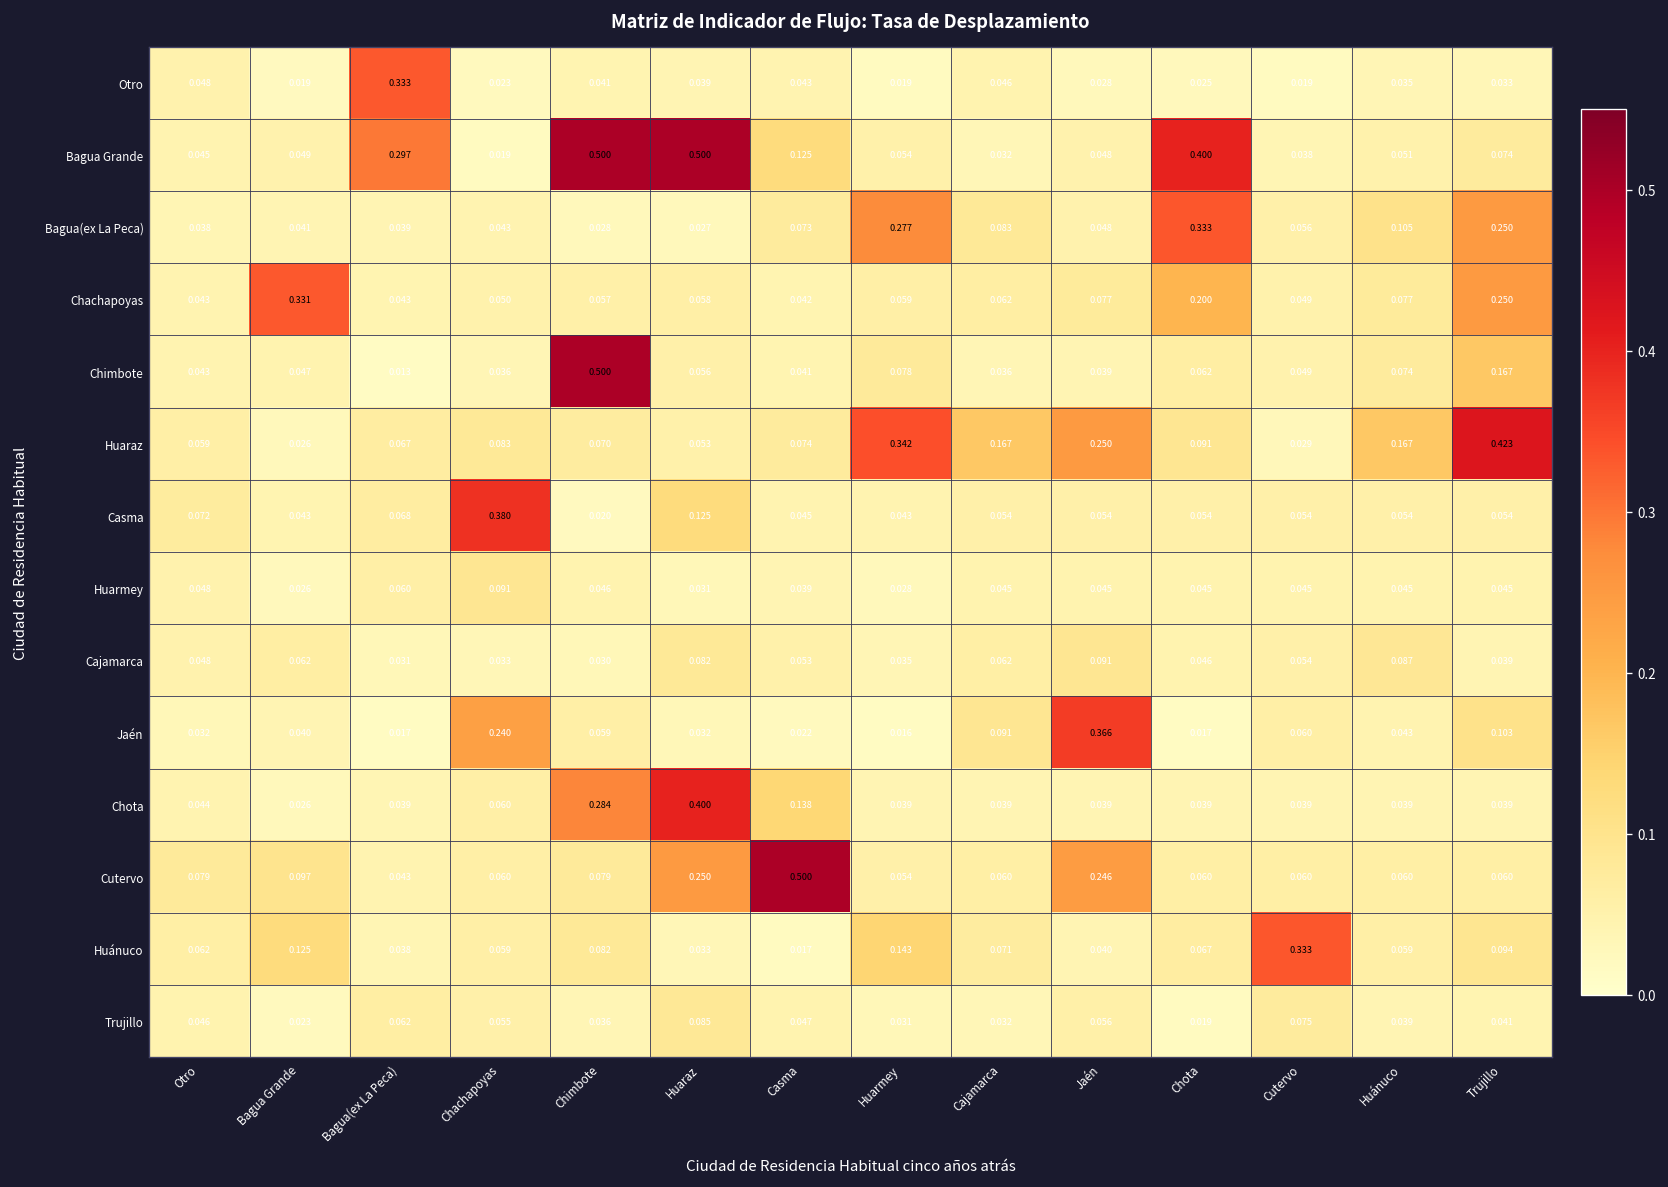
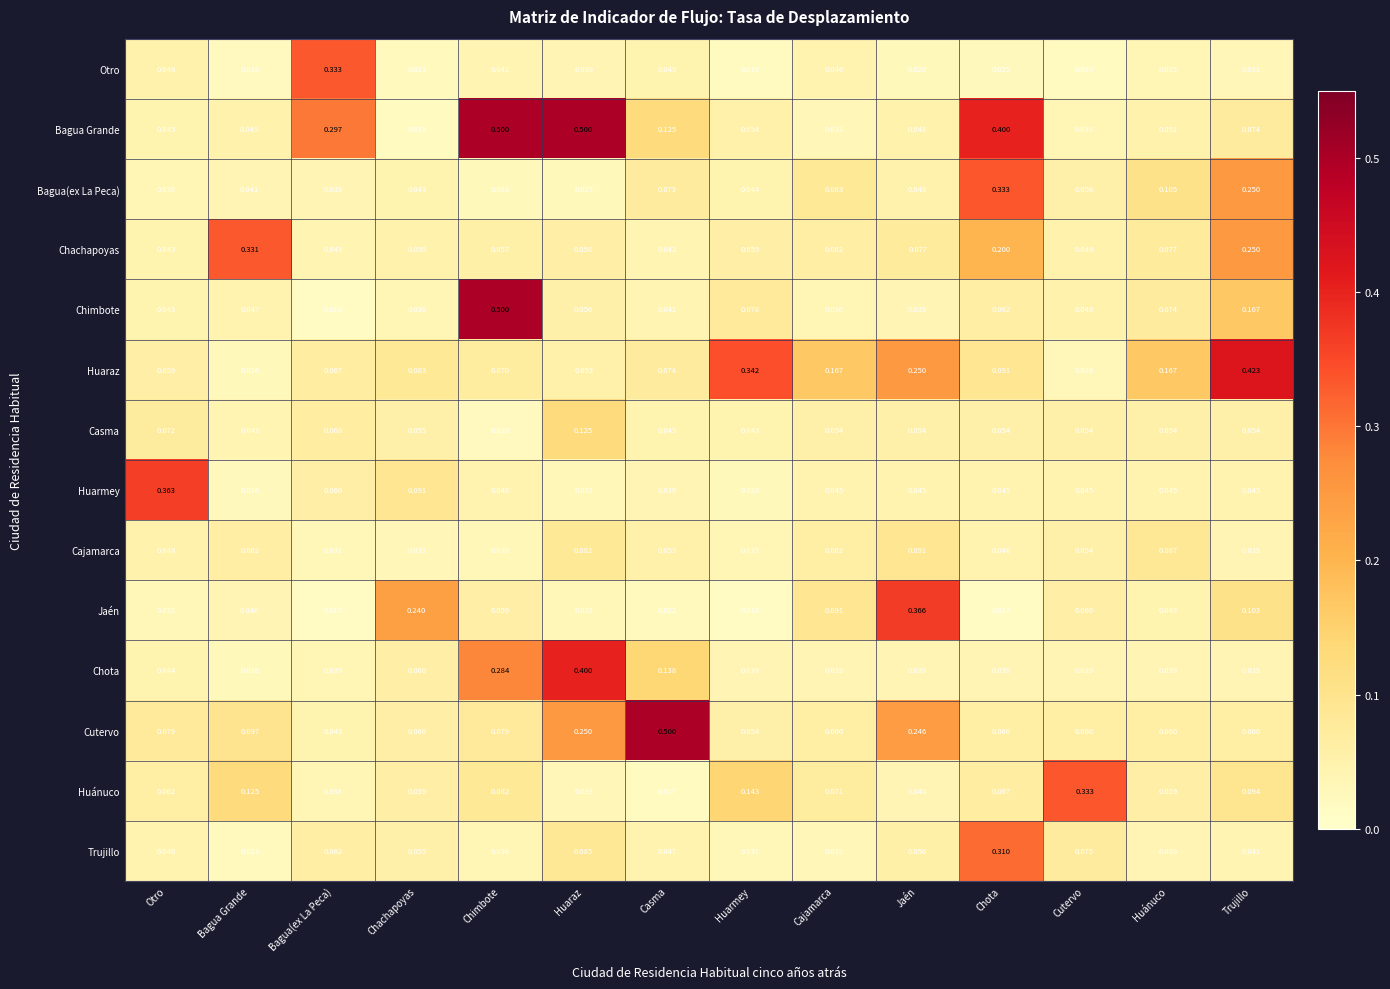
Bagua(ex La Peca), Huarmey: 0.277 -> 0.044
Casma, Chachapoyas: 0.380 -> 0.055
Huarmey, Otro: 0.048 -> 0.363
Trujillo, Chota: 0.019 -> 0.310
